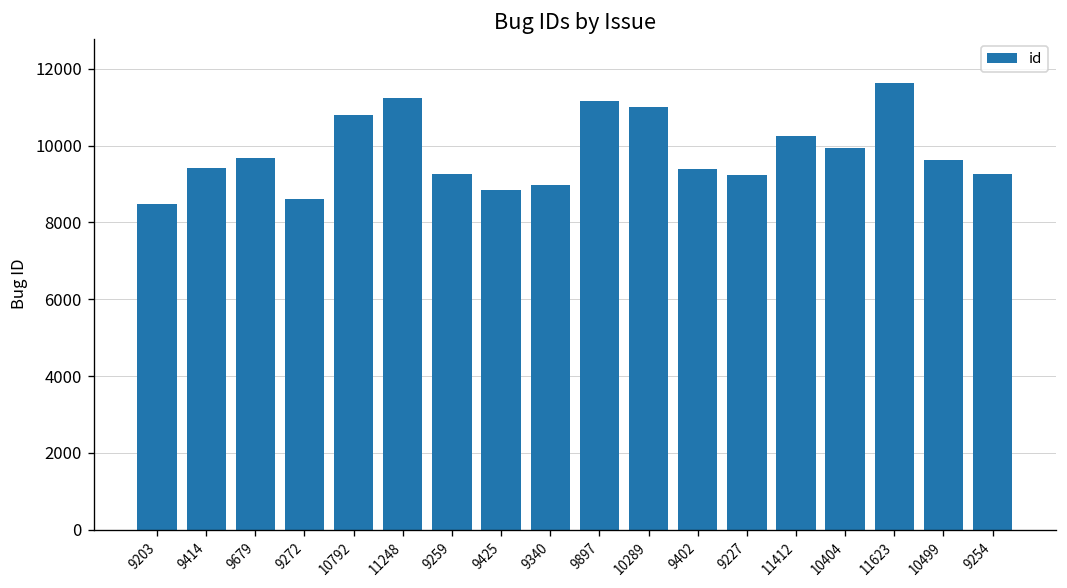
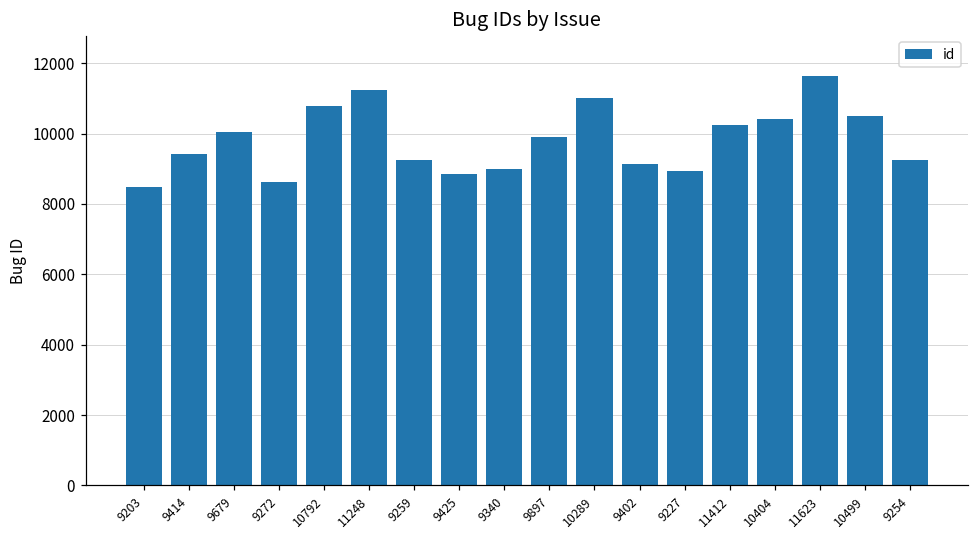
9679: 9700 -> 10000
9897: 11200 -> 9900
9402: 9400 -> 9100
9227: 9200 -> 8900
10404: 9900 -> 10400
10499: 9600 -> 10500
